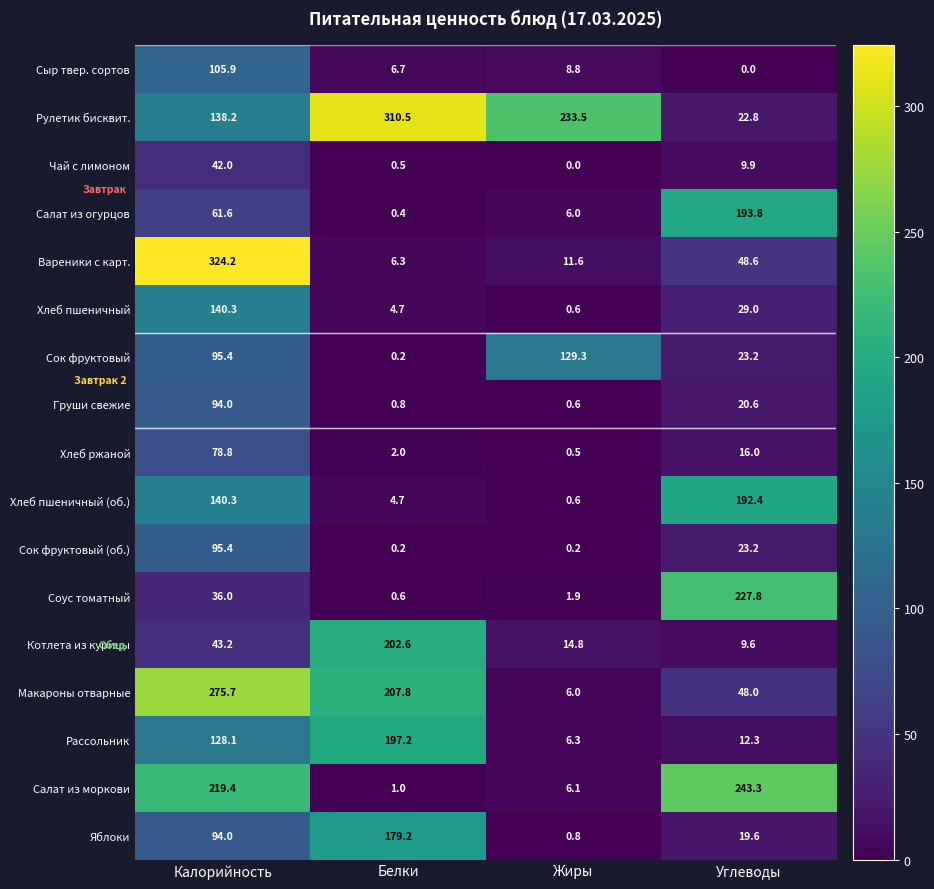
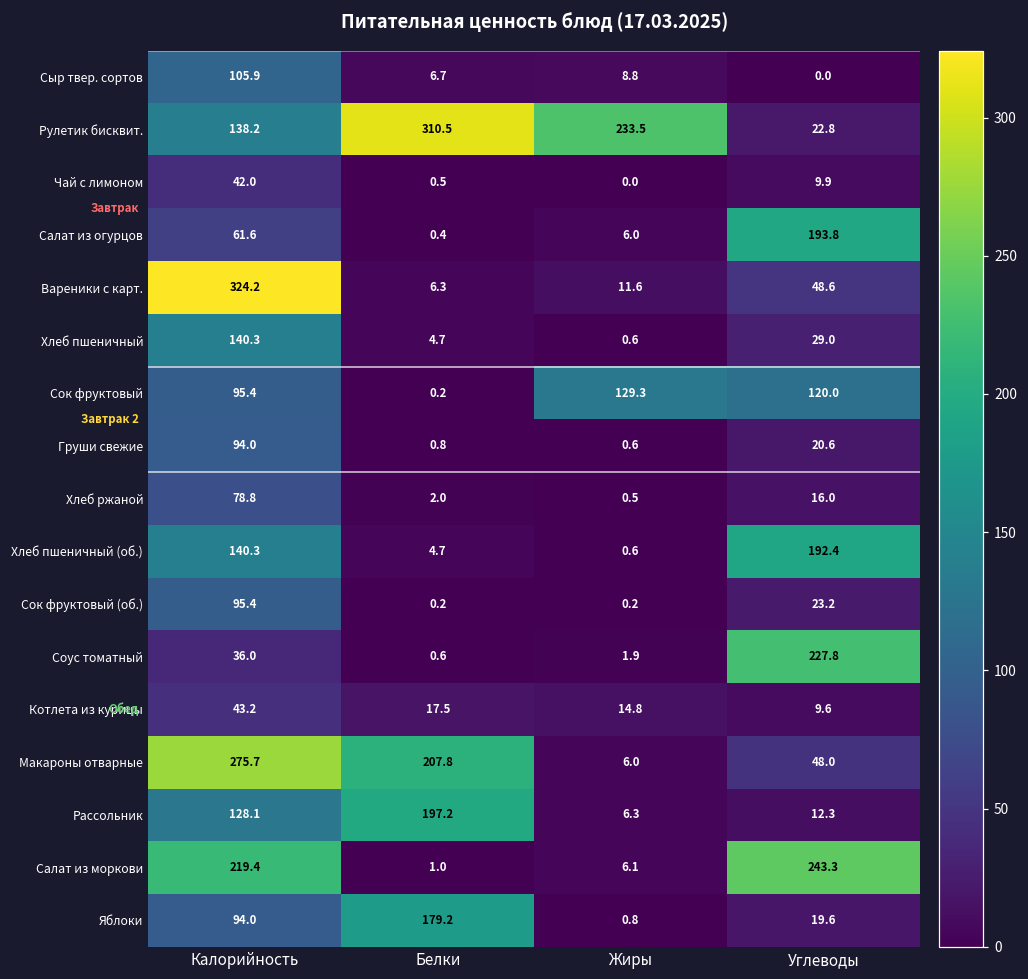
Сок фруктовый, Углеводы: 23.2 -> 120.0
Котлета из курицы, Белки: 202.6 -> 17.5
